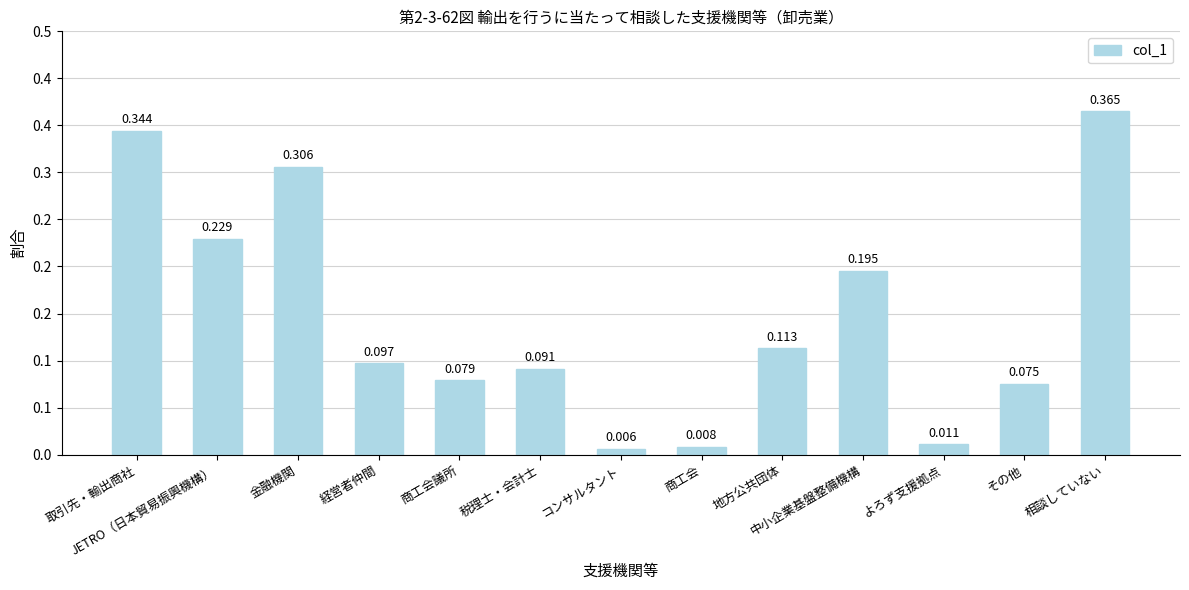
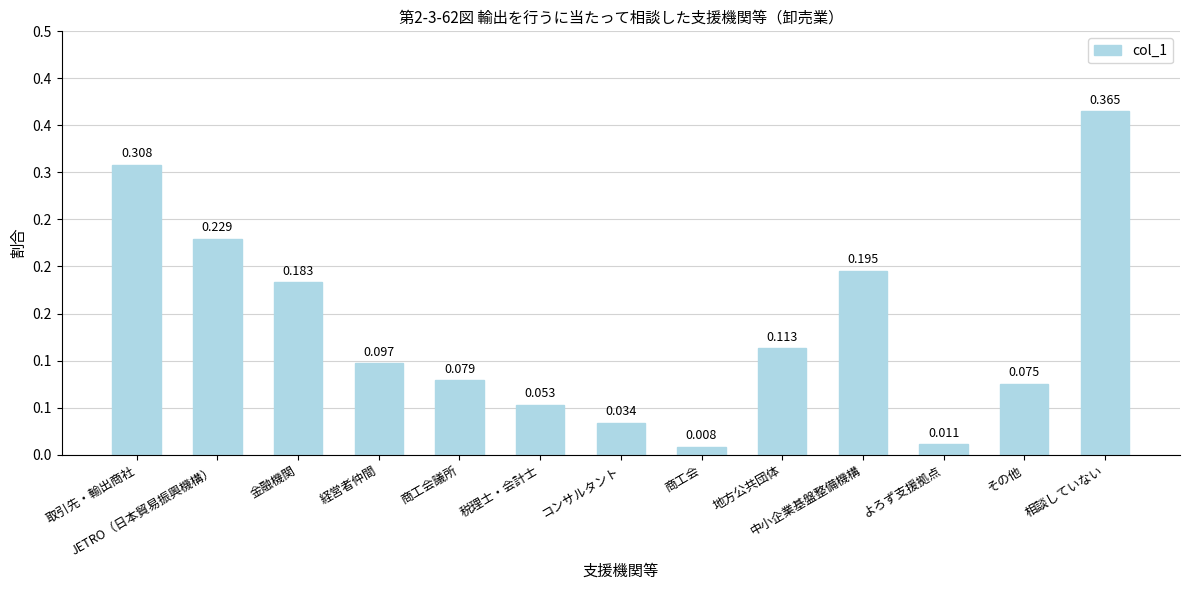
取引先・輸出商社: 0.344 -> 0.308
金融機関: 0.306 -> 0.183
税理士・会計士: 0.091 -> 0.053
コンサルタント: 0.006 -> 0.034
